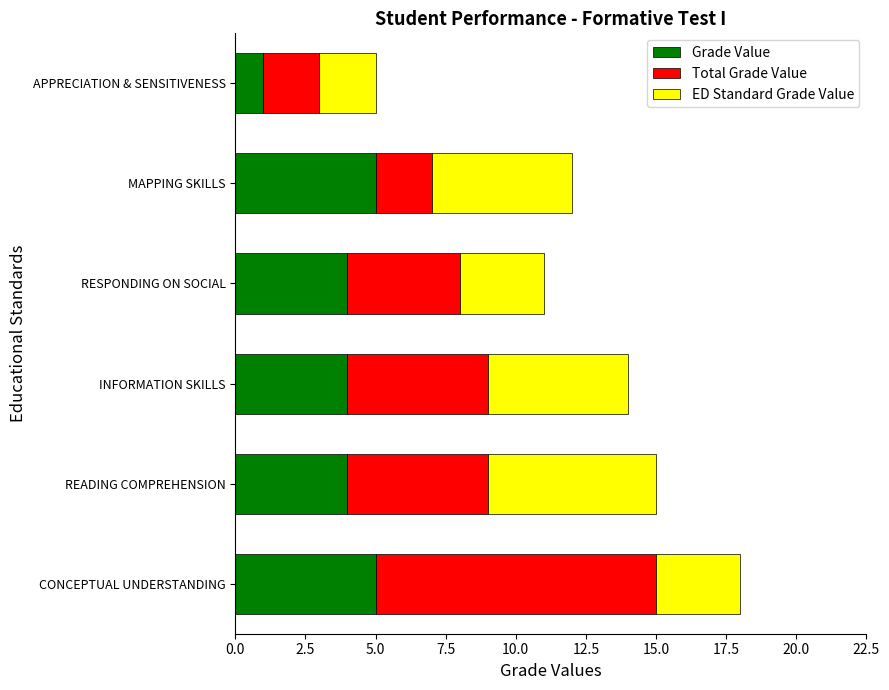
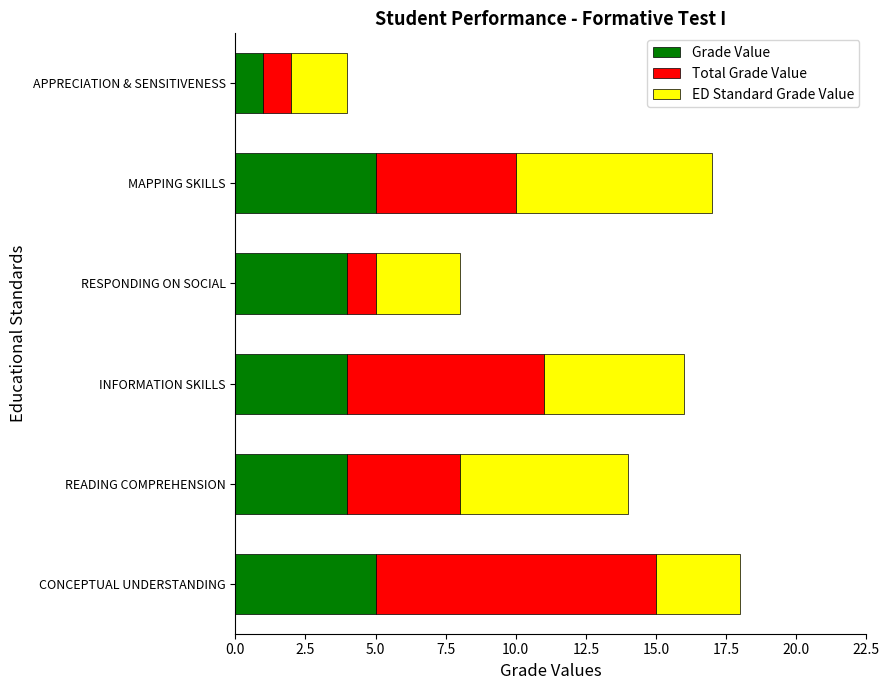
Total Grade Value, APPRECIATION & SENSITIVENESS: 2 -> 1
Total Grade Value, MAPPING SKILLS: 2 -> 5
ED Standard Grade Value, MAPPING SKILLS: 5 -> 7
Total Grade Value, RESPONDING ON SOCIAL: 4 -> 1
Total Grade Value, INFORMATION SKILLS: 5 -> 7
Total Grade Value, READING COMPREHENSION: 5 -> 4
